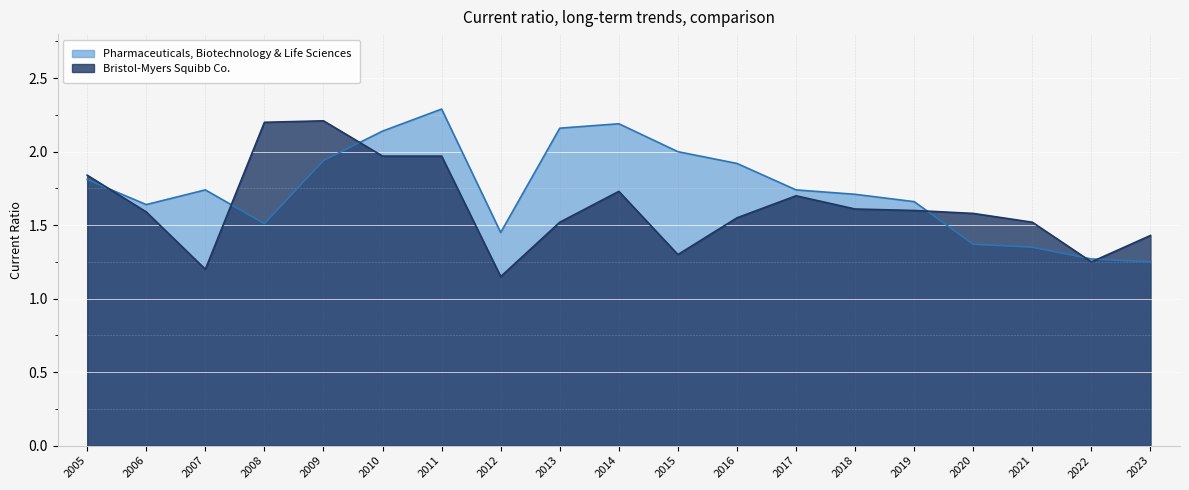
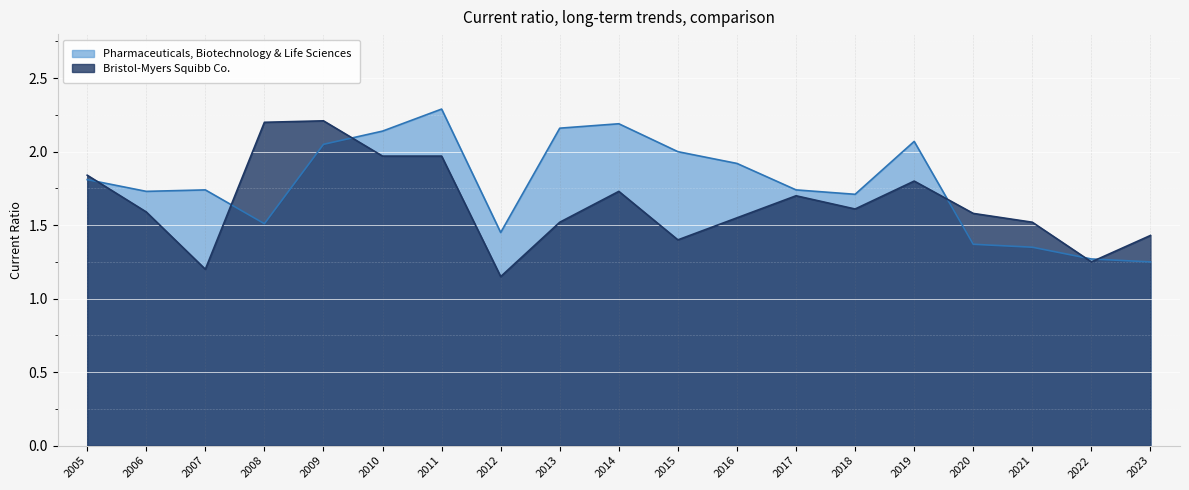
Pharmaceuticals, Biotechnology & Life Sciences, 2006: 1.64 -> 1.73
Pharmaceuticals, Biotechnology & Life Sciences, 2009: 1.94 -> 2.05
Bristol-Myers Squibb Co., 2015: 1.3 -> 1.4
Pharmaceuticals, Biotechnology & Life Sciences, 2019: 1.66 -> 2.07
Bristol-Myers Squibb Co., 2019: 1.6 -> 1.8
